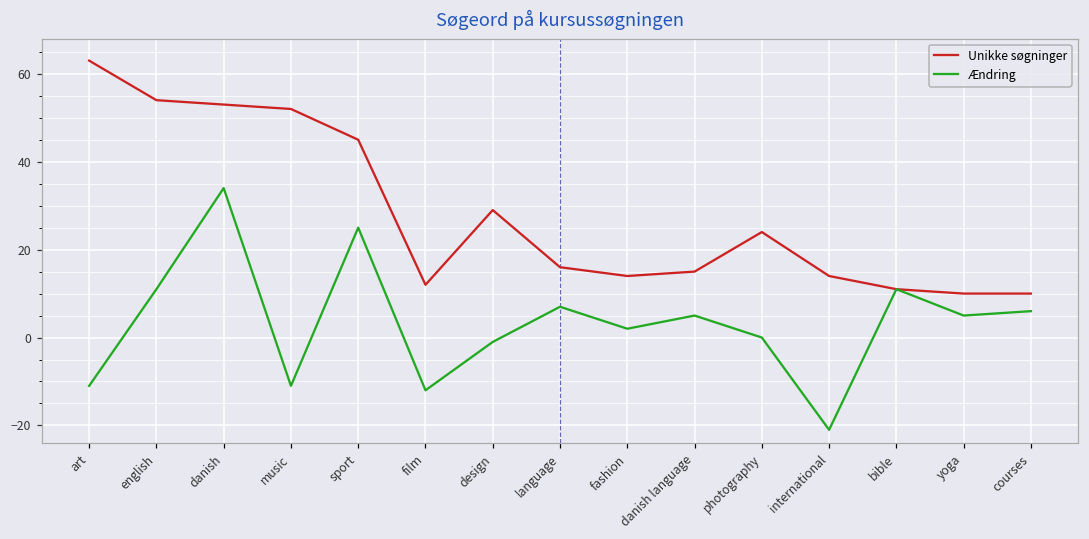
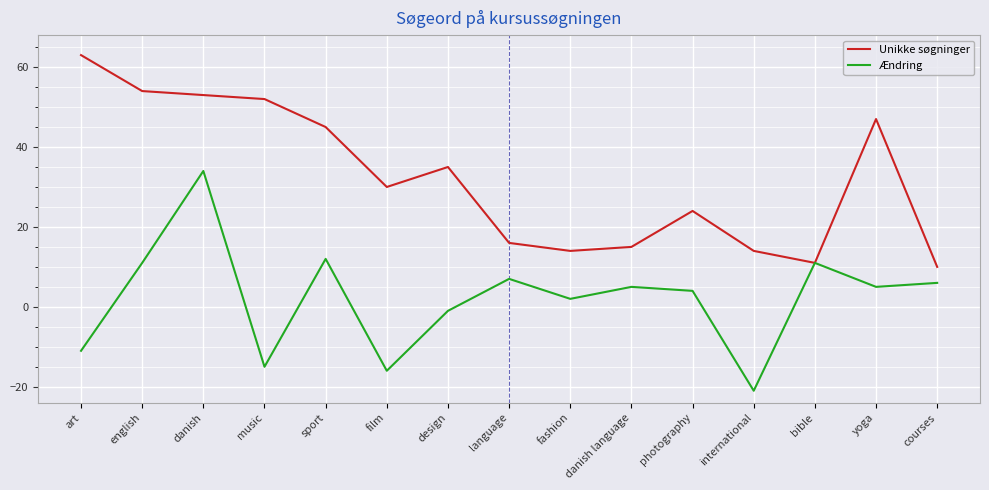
Ændring, music: -11 -> -15
Ændring, sport: 25 -> 12
Unikke søgninger, film: 12 -> 30
Ændring, film: -12 -> -16
Unikke søgninger, design: 29 -> 35
Ændring, photography: 0 -> 4
Unikke søgninger, yoga: 10 -> 47
